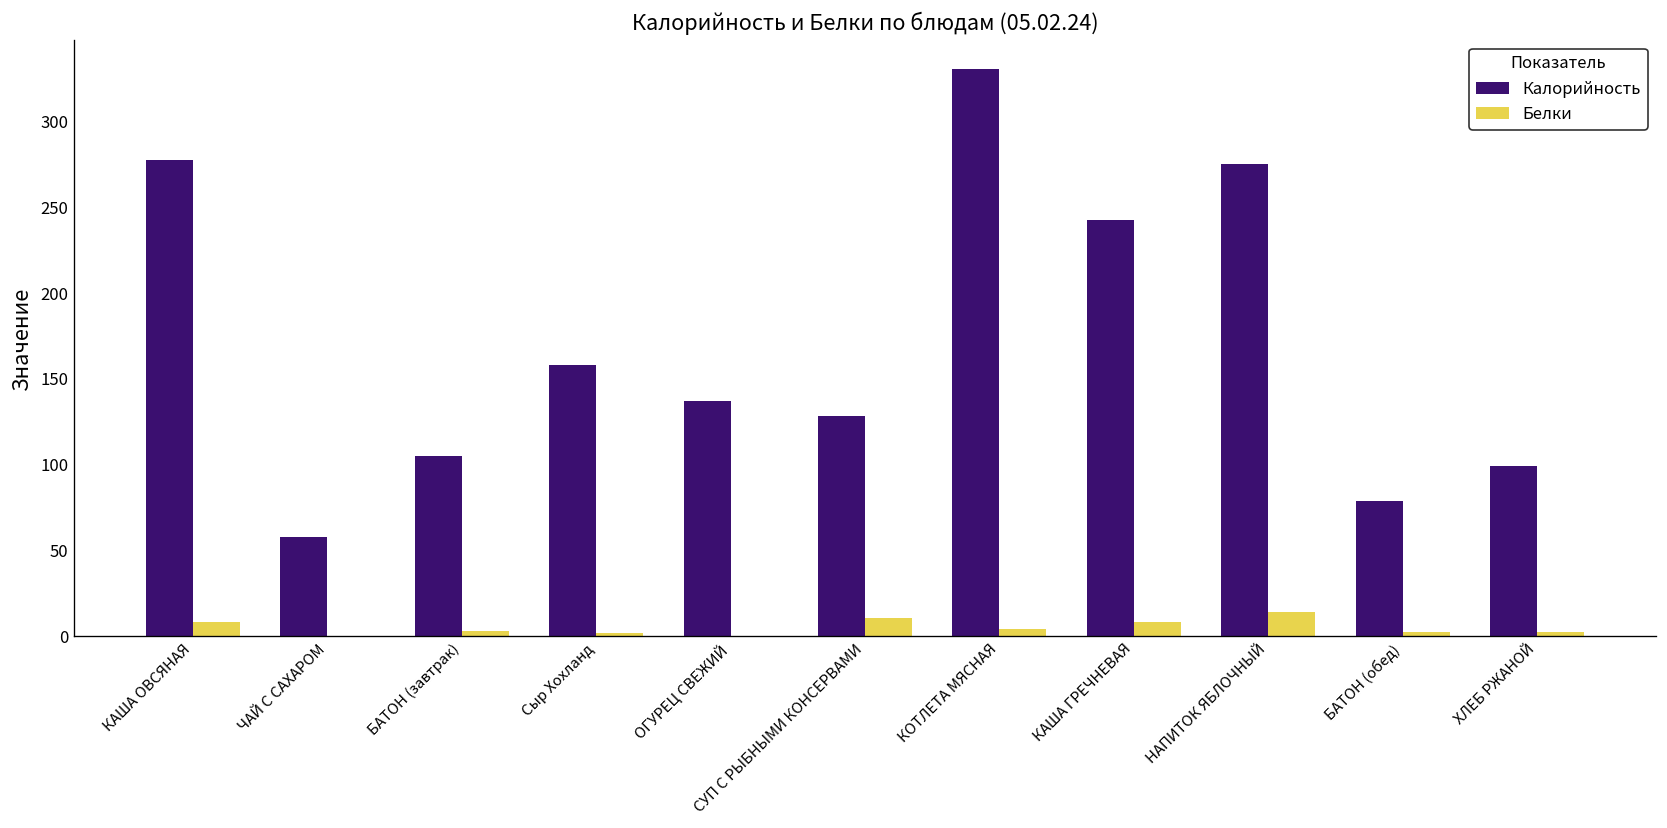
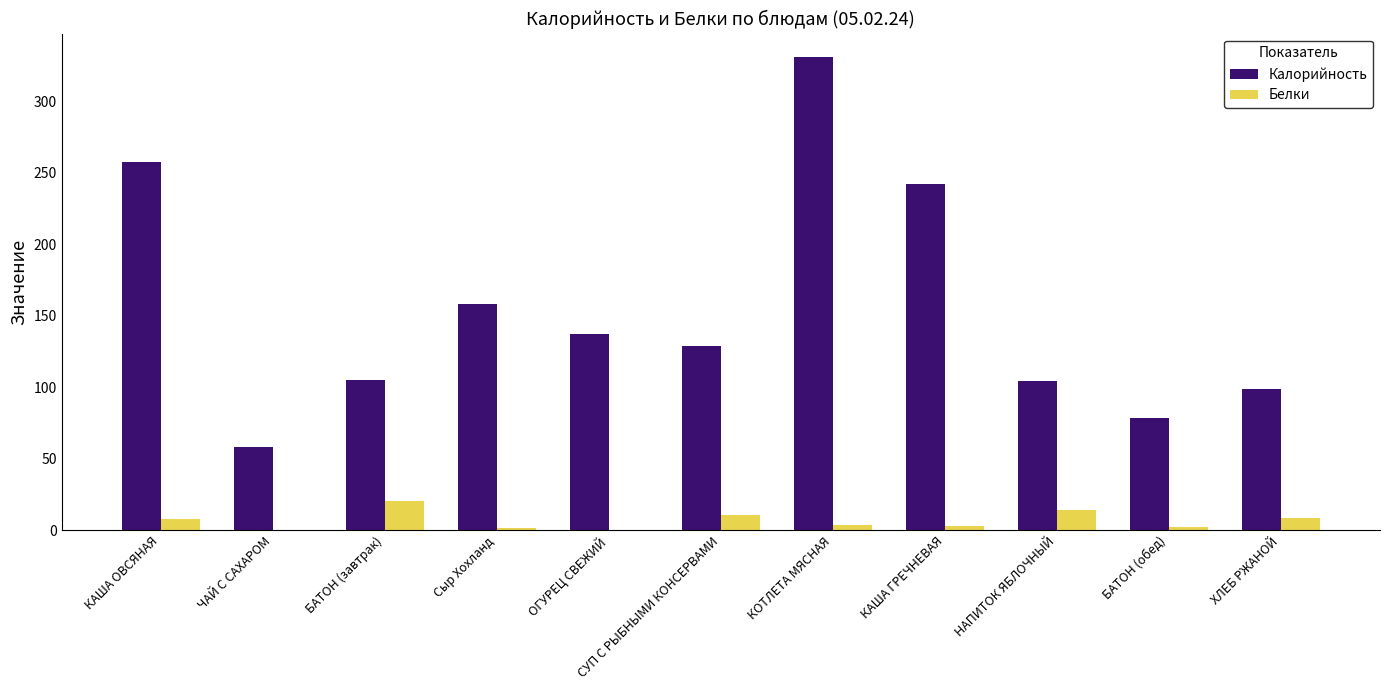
Калорийность, КАША ОВСЯНАЯ: 278 -> 258
Белки, БАТОН (завтрак): 3 -> 21
Белки, КАША ГРЕЧНЕВАЯ: 8 -> 3
Калорийность, НАПИТОК ЯБЛОЧНЫЙ: 276 -> 104
Белки, ХЛЕБ РЖАНОЙ: 3 -> 8
